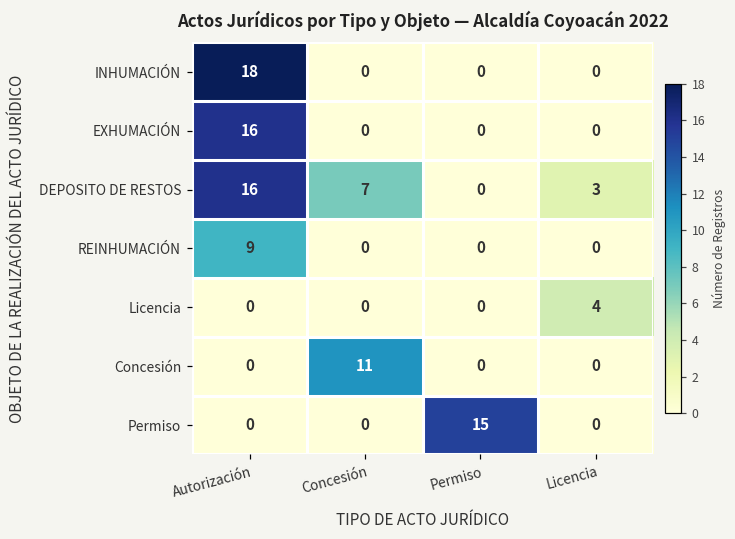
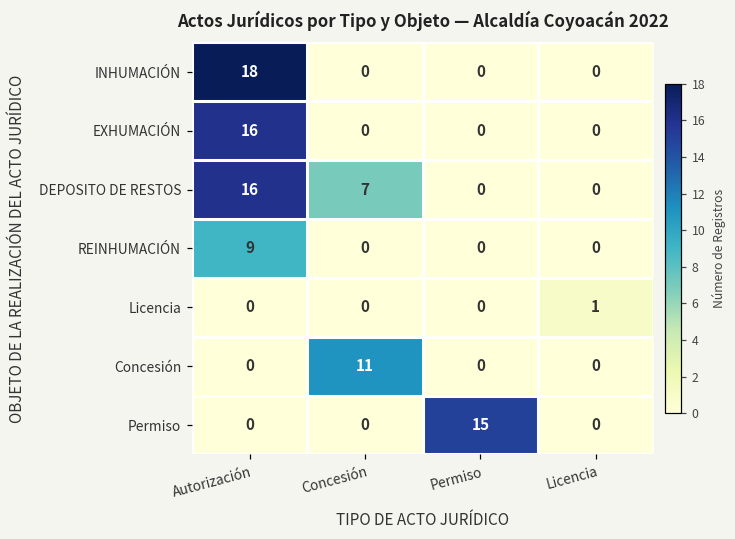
DEPOSITO DE RESTOS, Licencia: 3 -> 0
Licencia, Licencia: 4 -> 1
